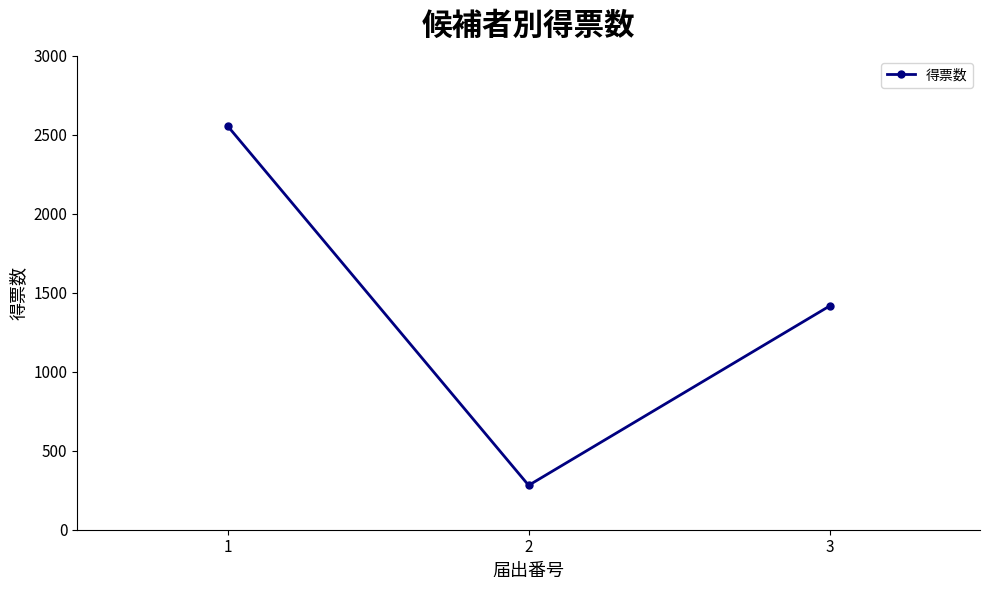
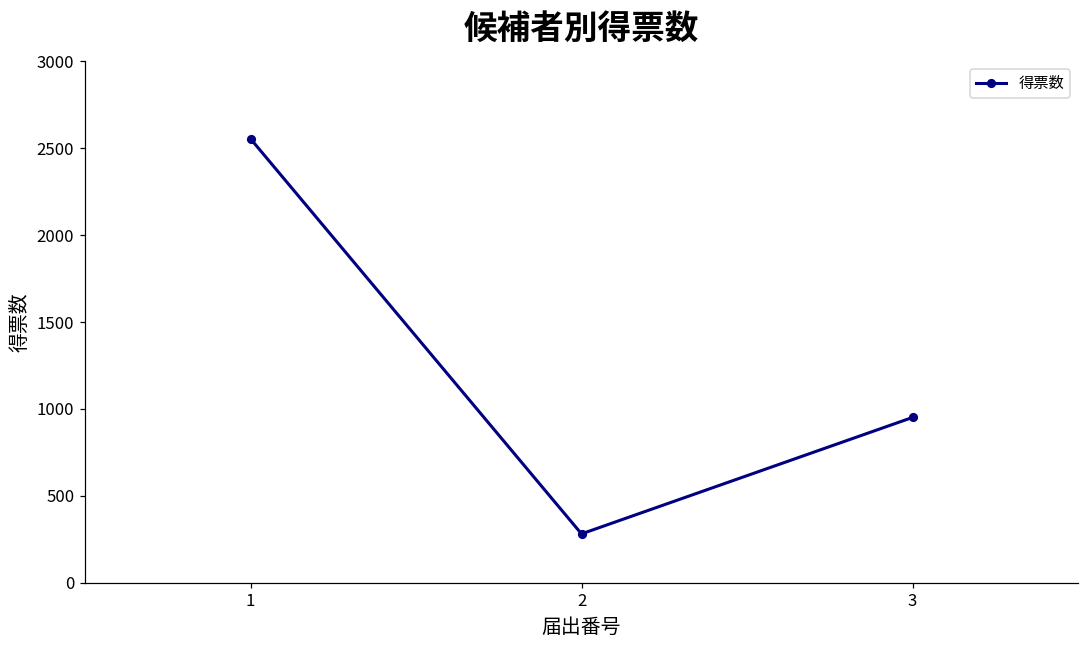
3: 1420 -> 950
